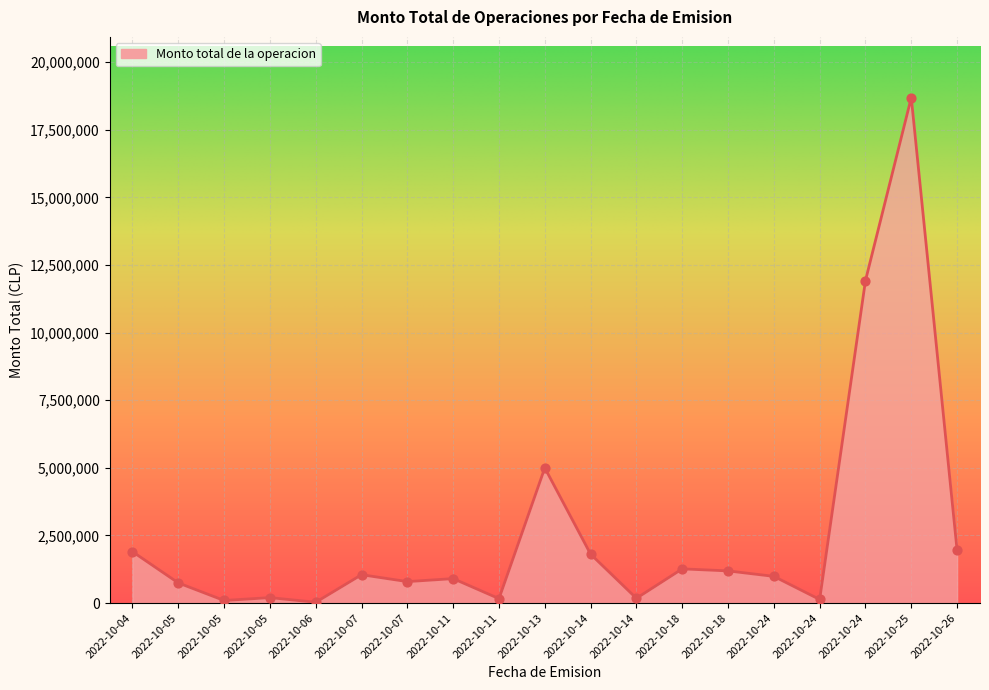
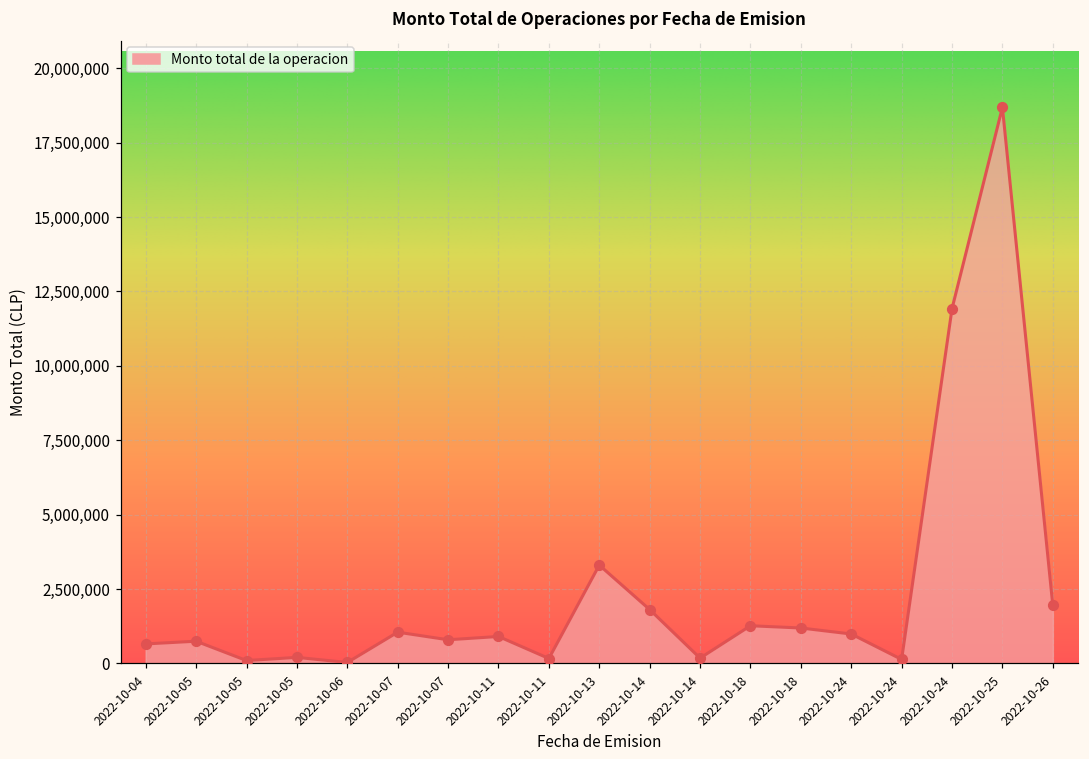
2022-10-04: 1,900,000 -> 700,000
2022-10-13: 5,000,000 -> 3,300,000
